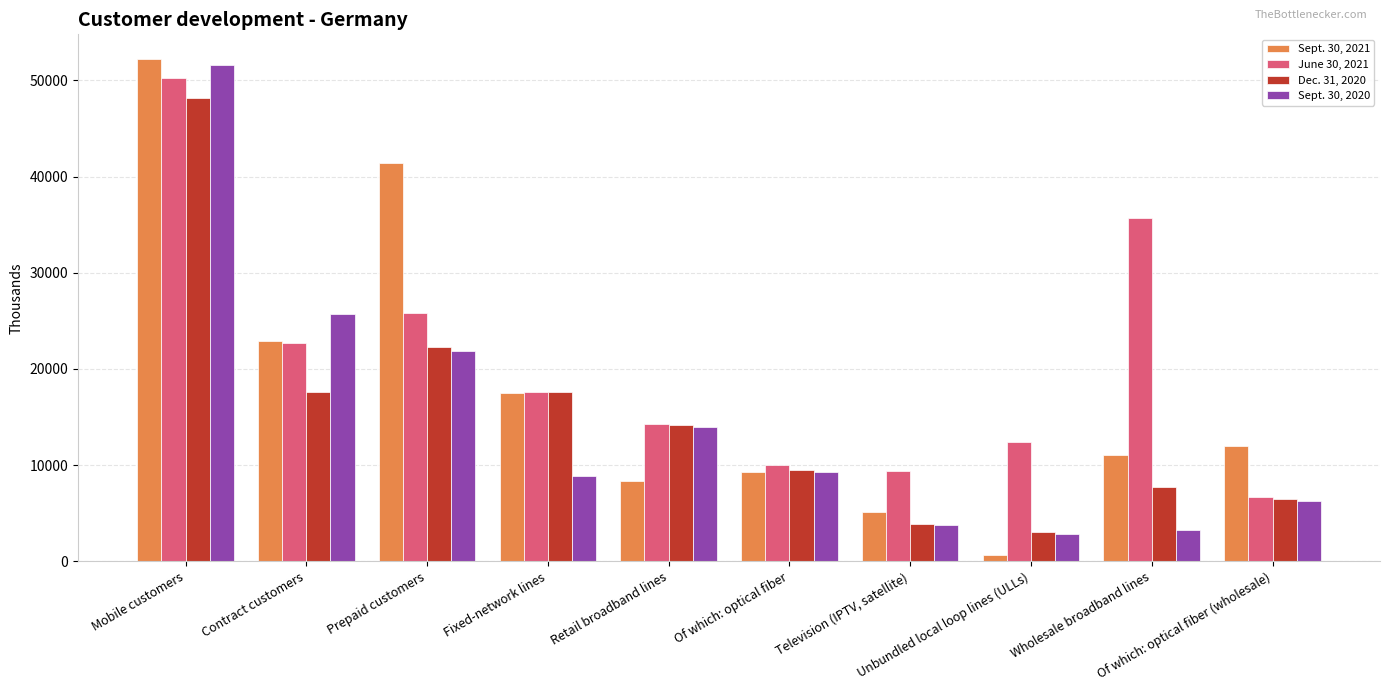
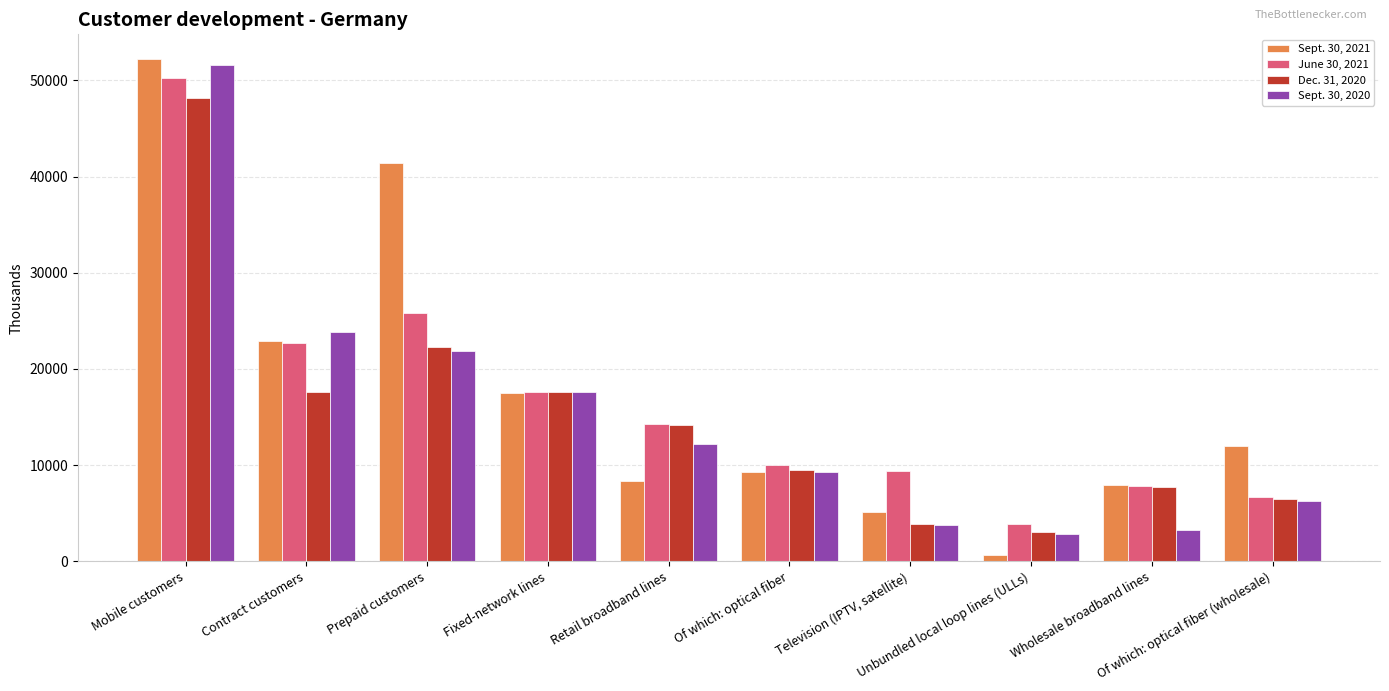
Sept. 30, 2020, Contract customers: 26000 -> 24000
Sept. 30, 2020, Fixed-network lines: 9000 -> 18000
Sept. 30, 2020, Retail broadband lines: 14000 -> 12000
June 30, 2021, Unbundled local loop lines (ULLs): 12000 -> 4000
Sept. 30, 2021, Wholesale broadband lines: 11000 -> 8000
June 30, 2021, Wholesale broadband lines: 36000 -> 8000
